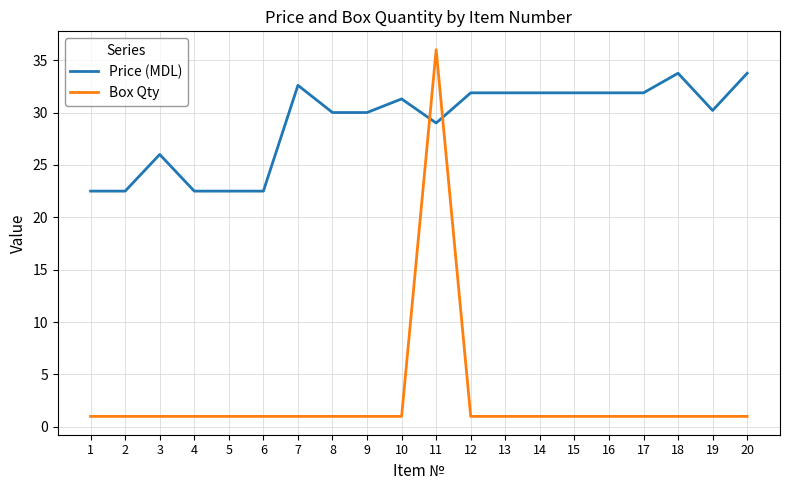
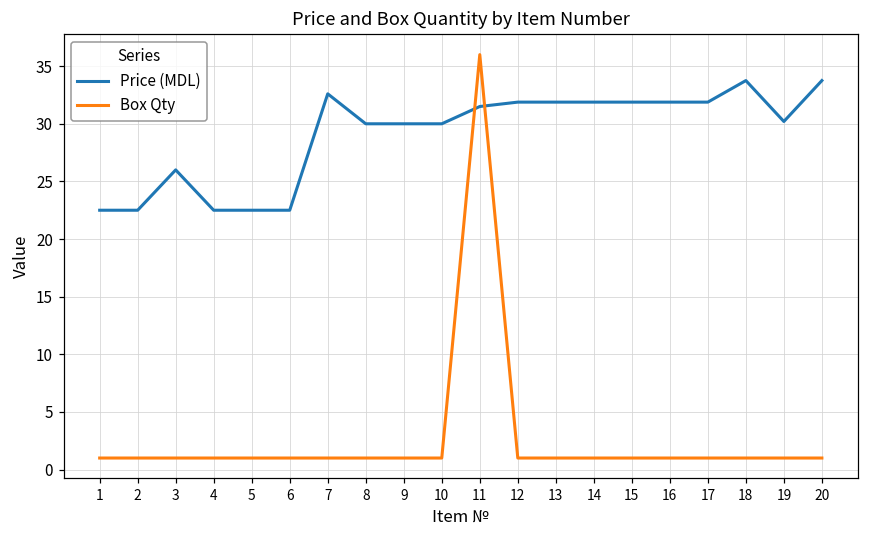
Price (MDL), 10: 31.3 -> 30.0
Price (MDL), 11: 29.0 -> 31.5
